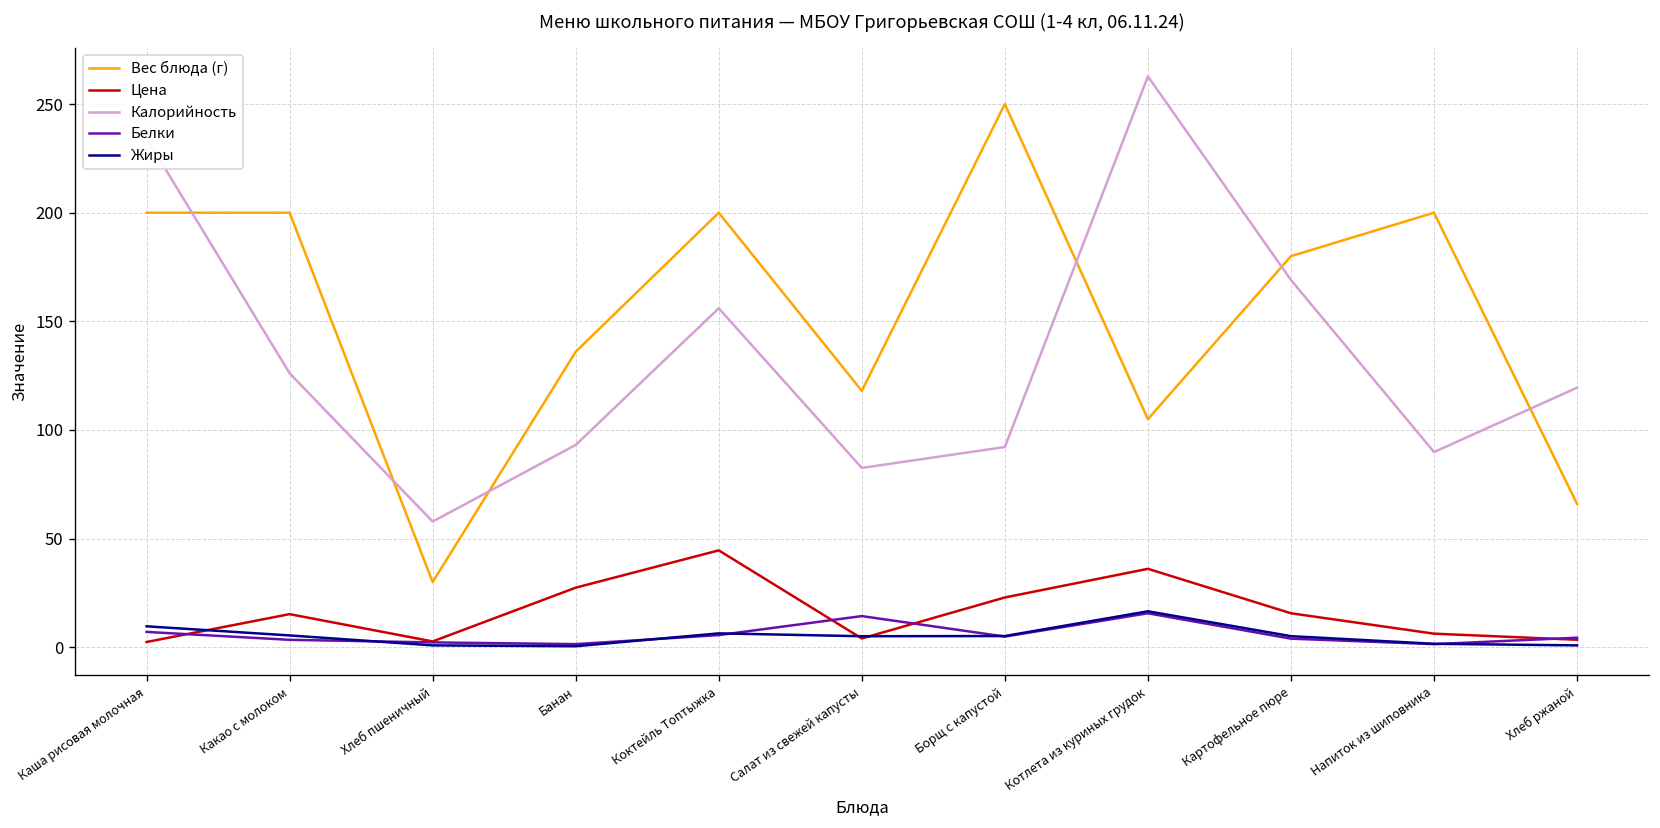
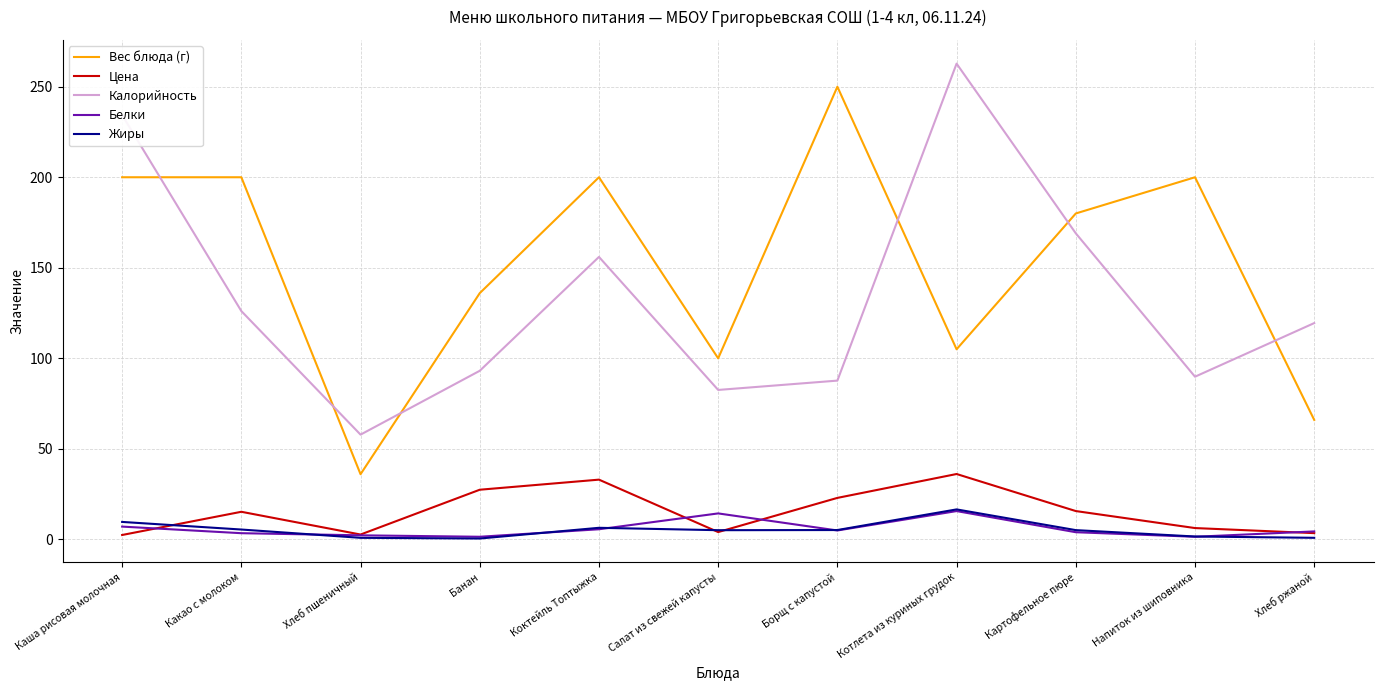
Вес блюда (г), Хлеб пшеничный: 30 -> 36
Цена, Коктейль Топтыжка: 45 -> 33
Вес блюда (г), Салат из свежей капусты: 118 -> 100
Калорийность, Борщ с капустой: 92 -> 88
